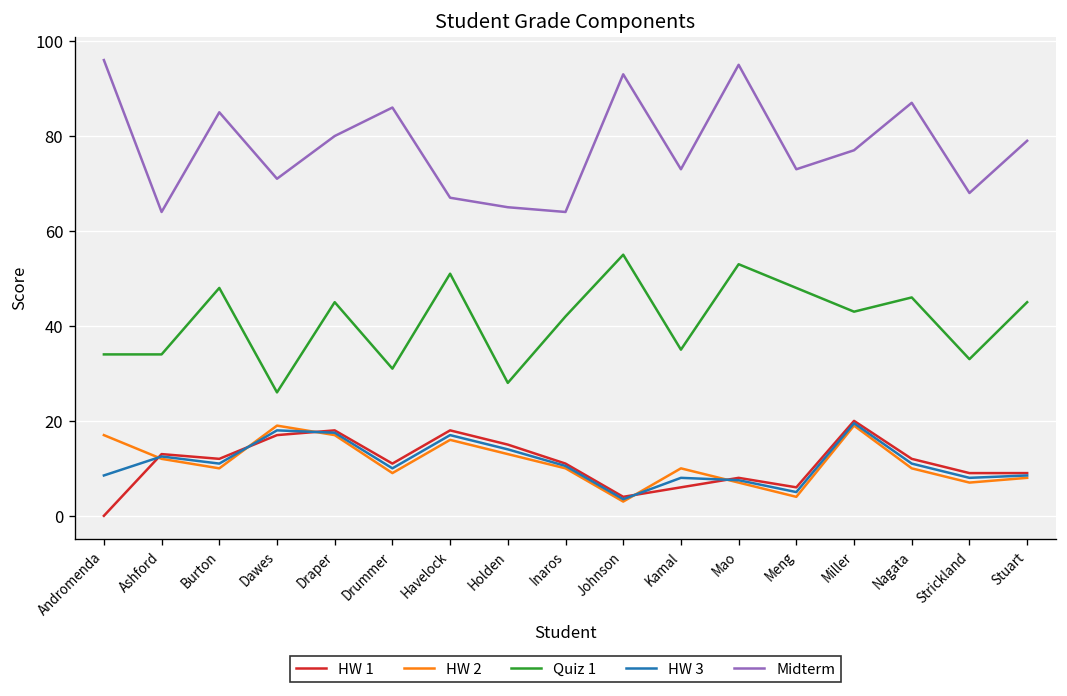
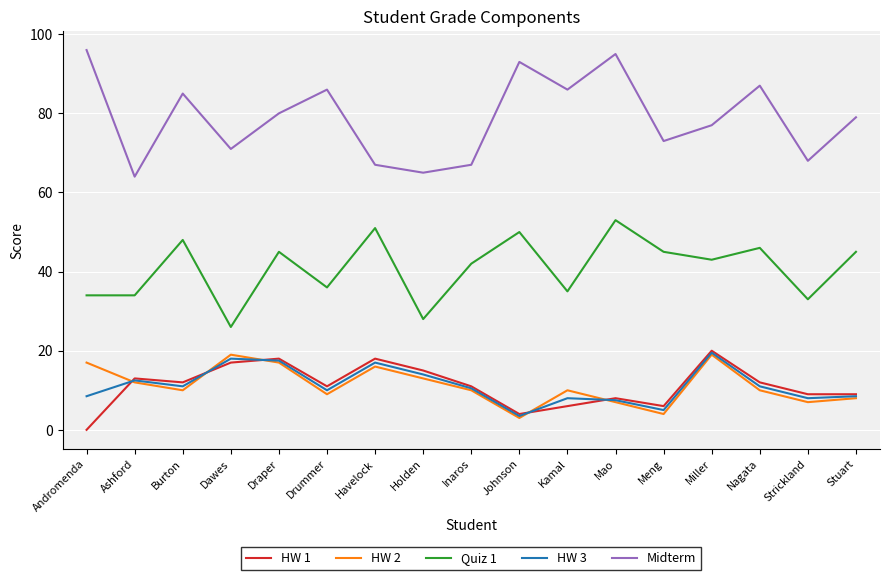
Quiz 1, Drummer: 31 -> 36
Midterm, Inaros: 64 -> 67
Quiz 1, Johnson: 55 -> 50
Midterm, Kamal: 73 -> 86
Quiz 1, Meng: 48 -> 45
